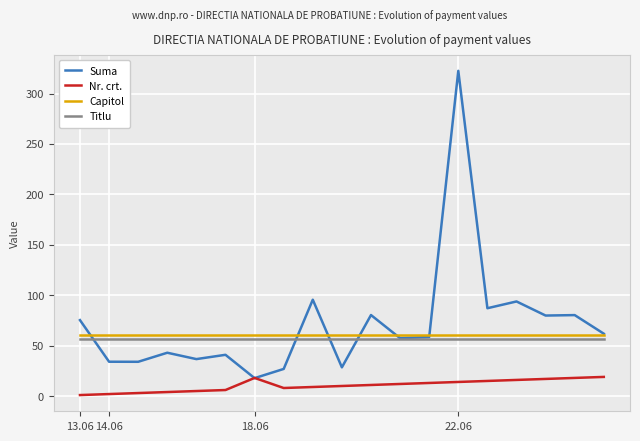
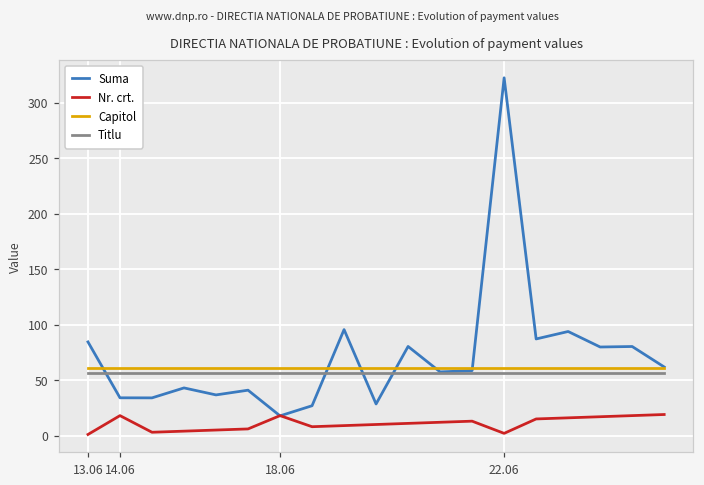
Suma, 13.06: 75 -> 84
Nr. crt., 14.06: 2 -> 18
Nr. crt., 22.06: 14 -> 2
